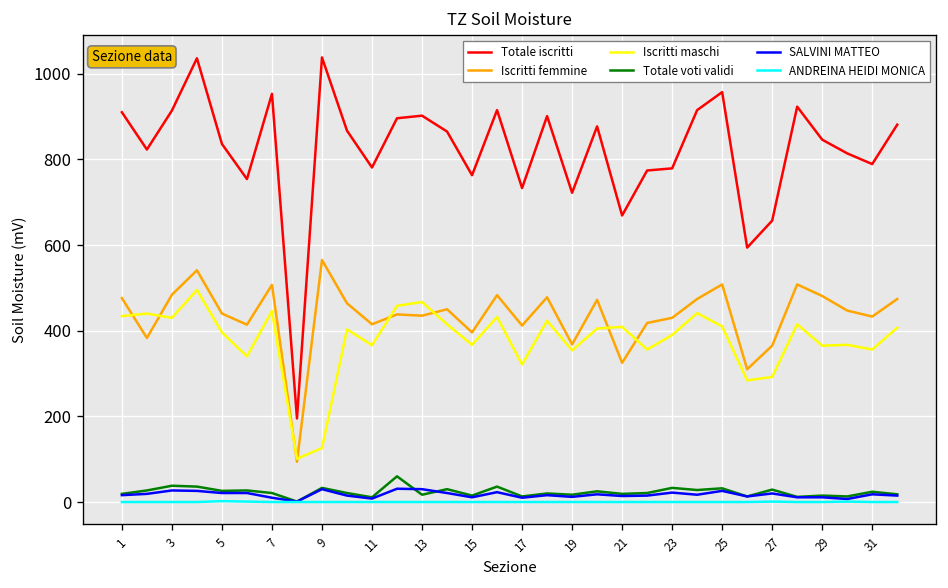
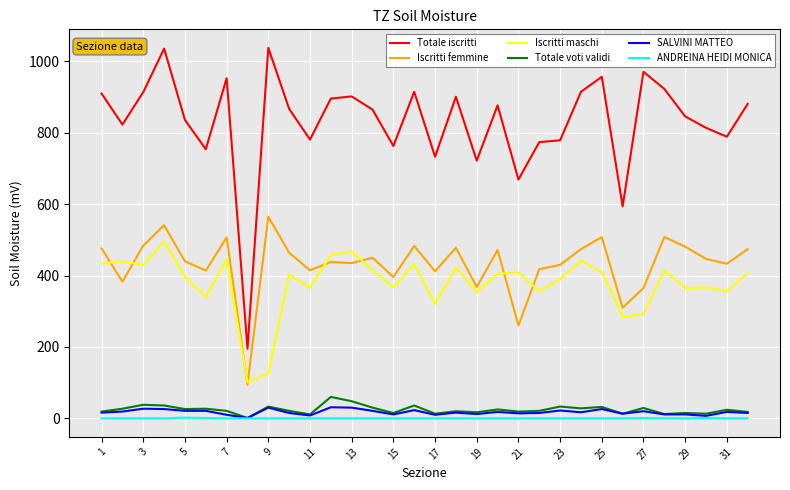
Totale voti validi, 13: 20 -> 50
Iscritti femmine, 21: 330 -> 260
Totale iscritti, 27: 660 -> 970
